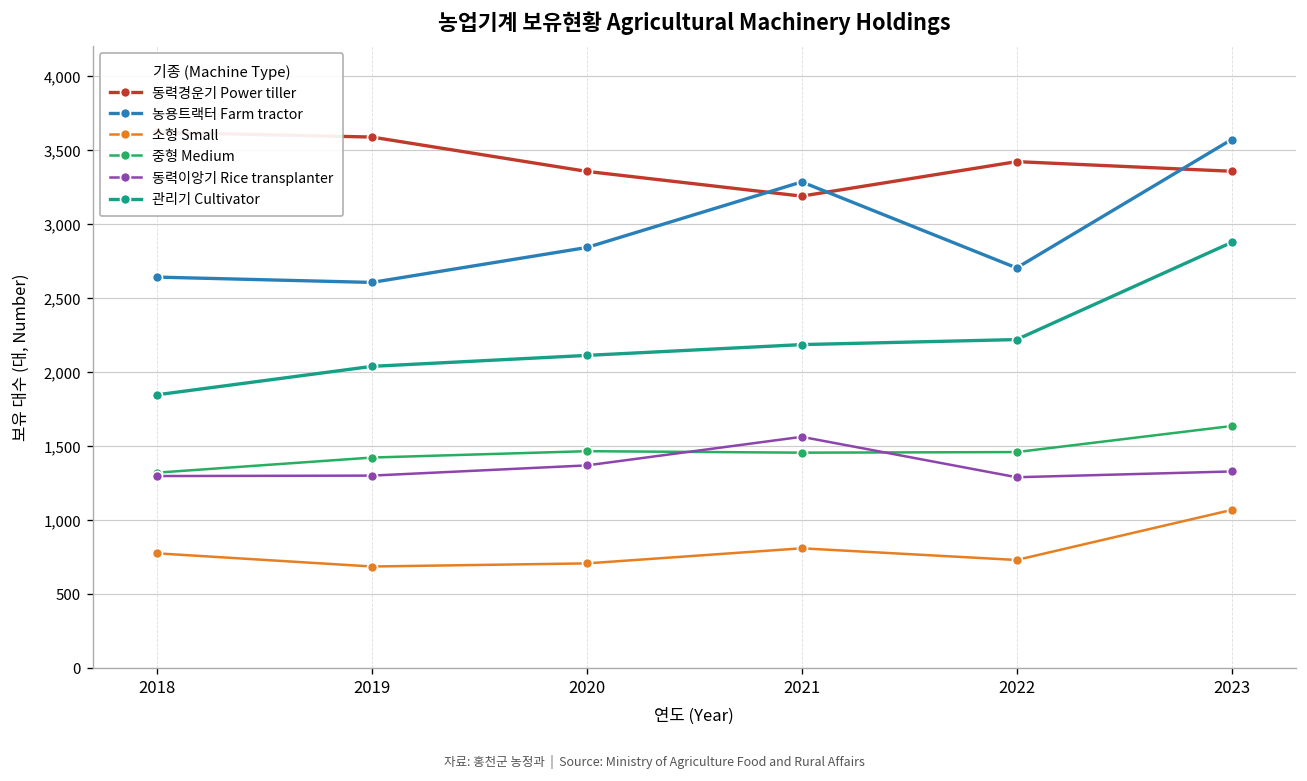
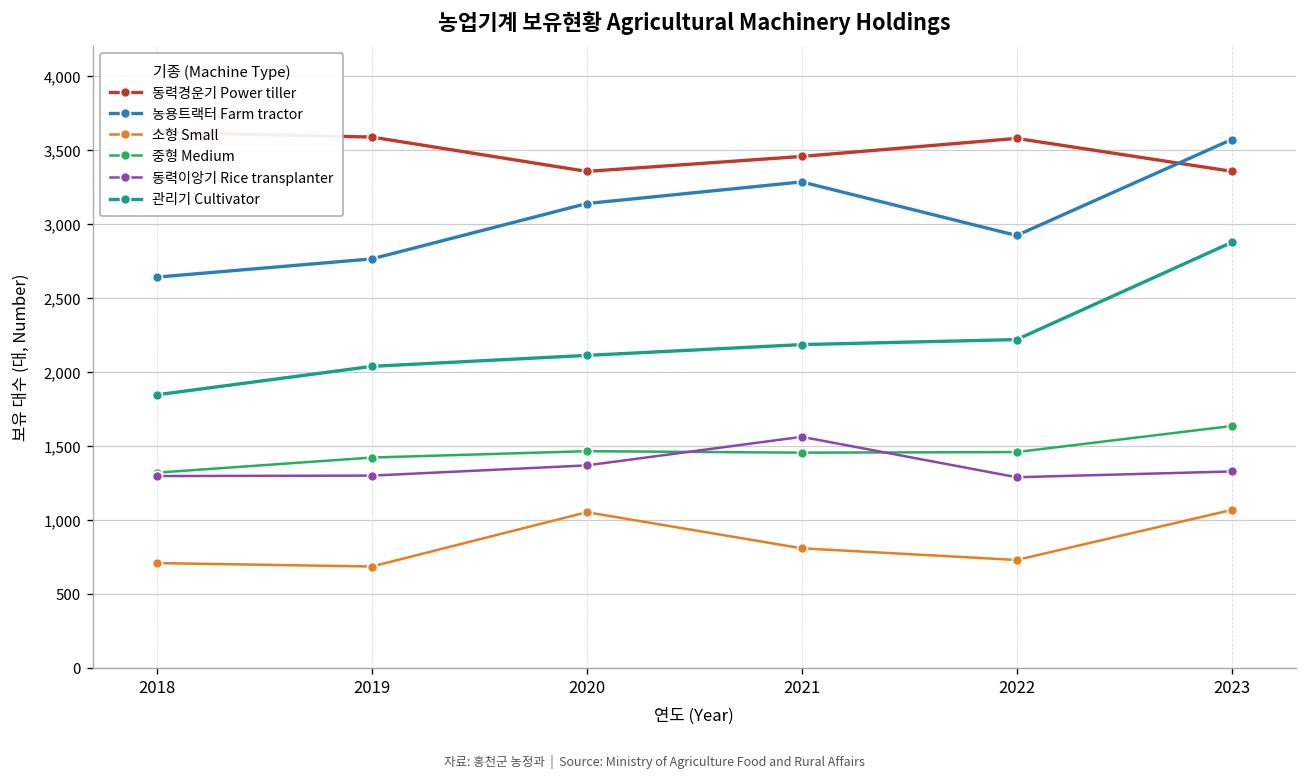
소형 Small, 2018: 770 -> 710
농용트랙터 Farm tractor, 2019: 2,600 -> 2,760
농용트랙터 Farm tractor, 2020: 2,840 -> 3,140
소형 Small, 2020: 710 -> 1,050
동력경운기 Power tiller, 2021: 3,190 -> 3,450
동력경운기 Power tiller, 2022: 3,420 -> 3,580
농용트랙터 Farm tractor, 2022: 2,700 -> 2,920
